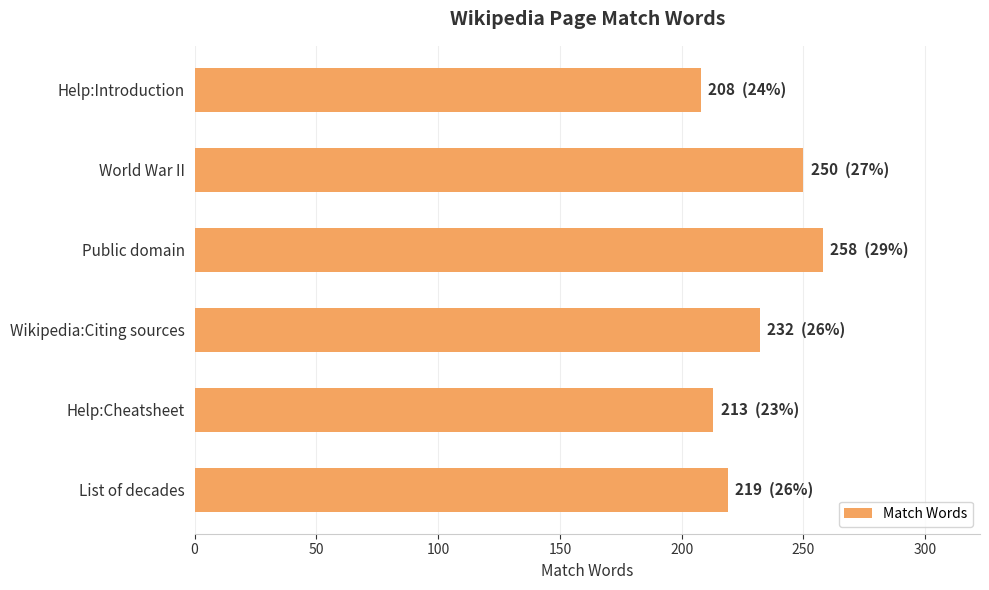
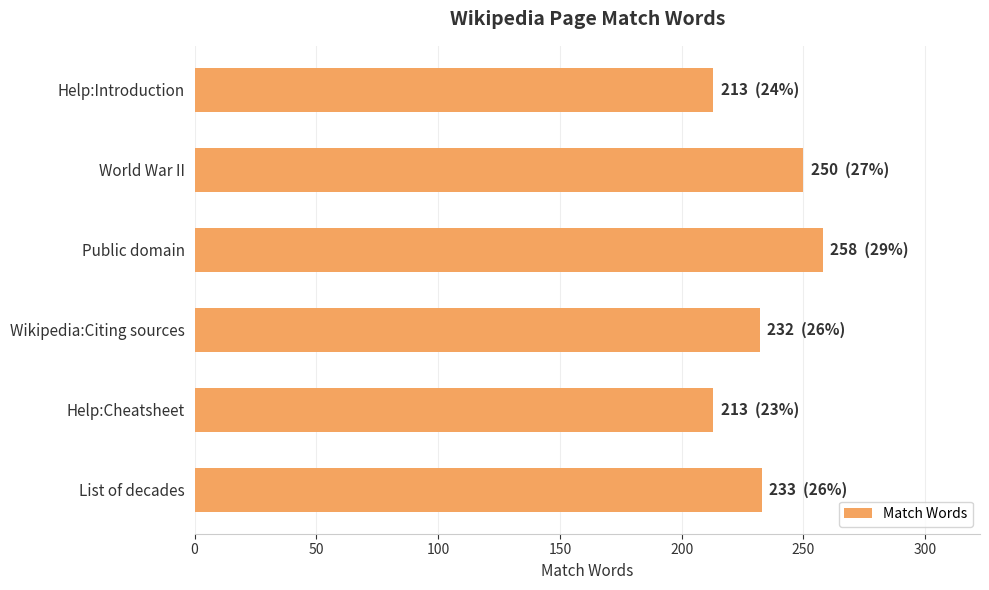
Help:Introduction: 208 -> 213
List of decades: 219 -> 233
